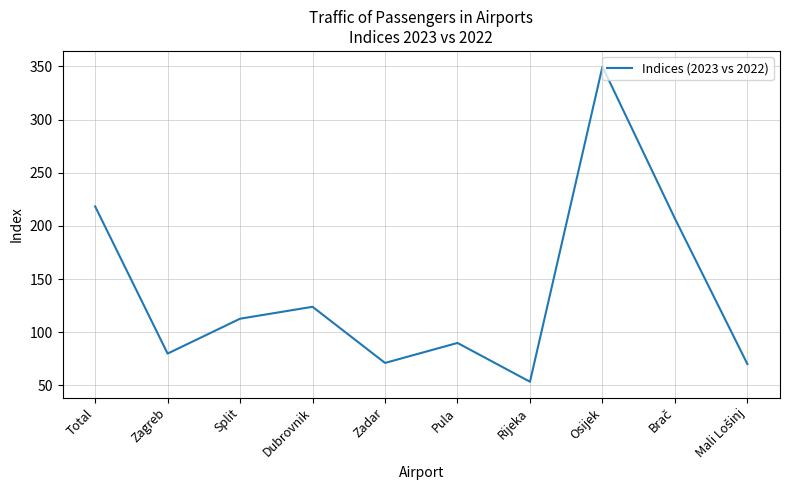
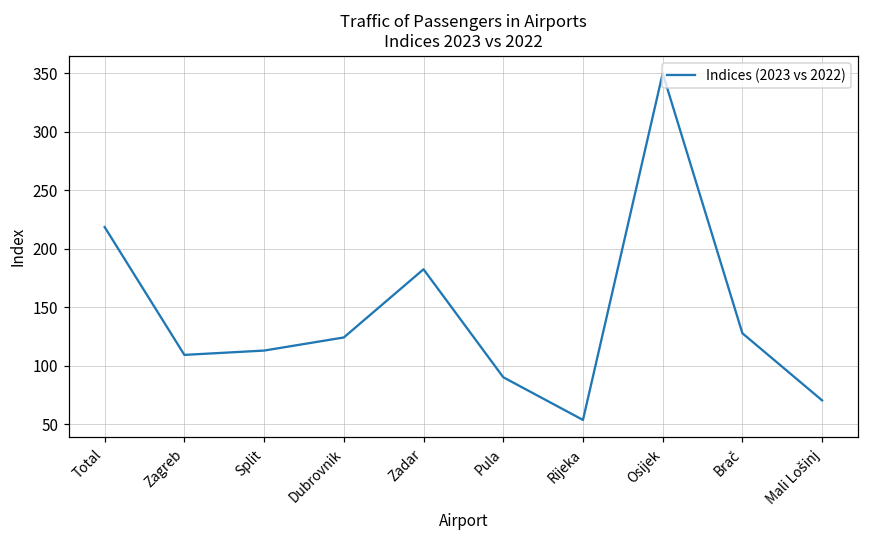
Zagreb: 80 -> 109
Zadar: 71 -> 182
Brač: 207 -> 128
